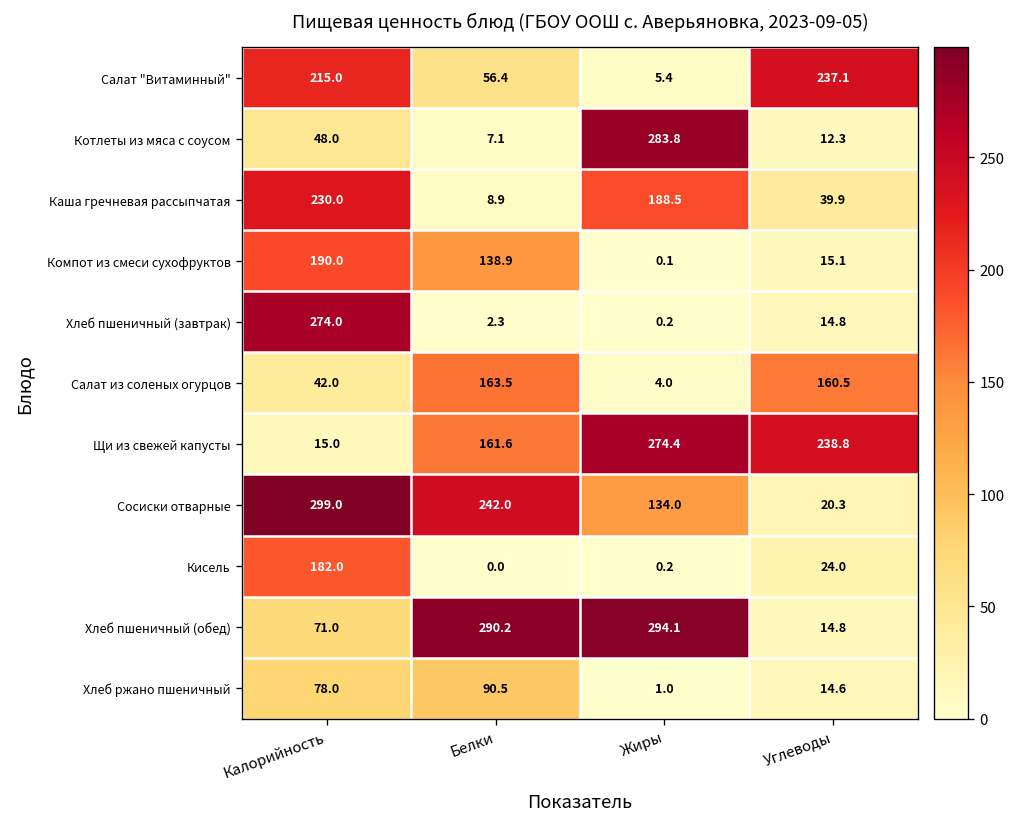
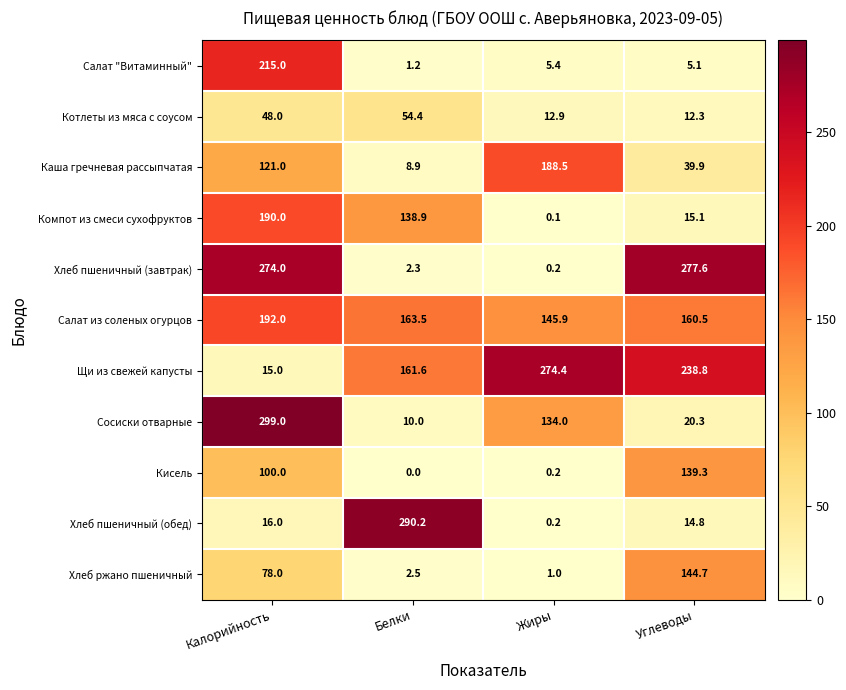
Салат "Витаминный", Белки: 56.4 -> 1.2
Салат "Витаминный", Углеводы: 237.1 -> 5.1
Котлеты из мяса с соусом, Белки: 7.1 -> 54.4
Котлеты из мяса с соусом, Жиры: 283.8 -> 12.9
Каша гречневая рассыпчатая, Калорийность: 230.0 -> 121.0
Хлеб пшеничный (завтрак), Углеводы: 14.8 -> 277.6
Салат из соленых огурцов, Калорийность: 42.0 -> 192.0
Салат из соленых огурцов, Жиры: 4.0 -> 145.9
Сосиски отварные, Белки: 242.0 -> 10.0
Кисель, Калорийность: 182.0 -> 100.0
Кисель, Углеводы: 24.0 -> 139.3
Хлеб пшеничный (обед), Калорийность: 71.0 -> 16.0
Хлеб пшеничный (обед), Жиры: 294.1 -> 0.2
Хлеб ржано пшеничный, Белки: 90.5 -> 2.5
Хлеб ржано пшеничный, Углеводы: 14.6 -> 144.7
